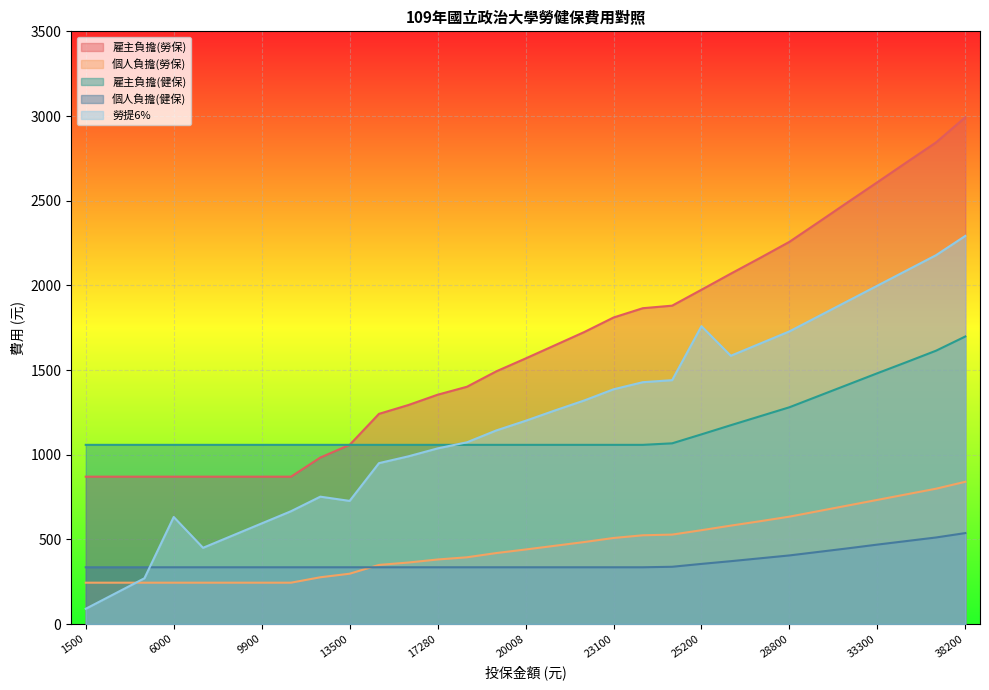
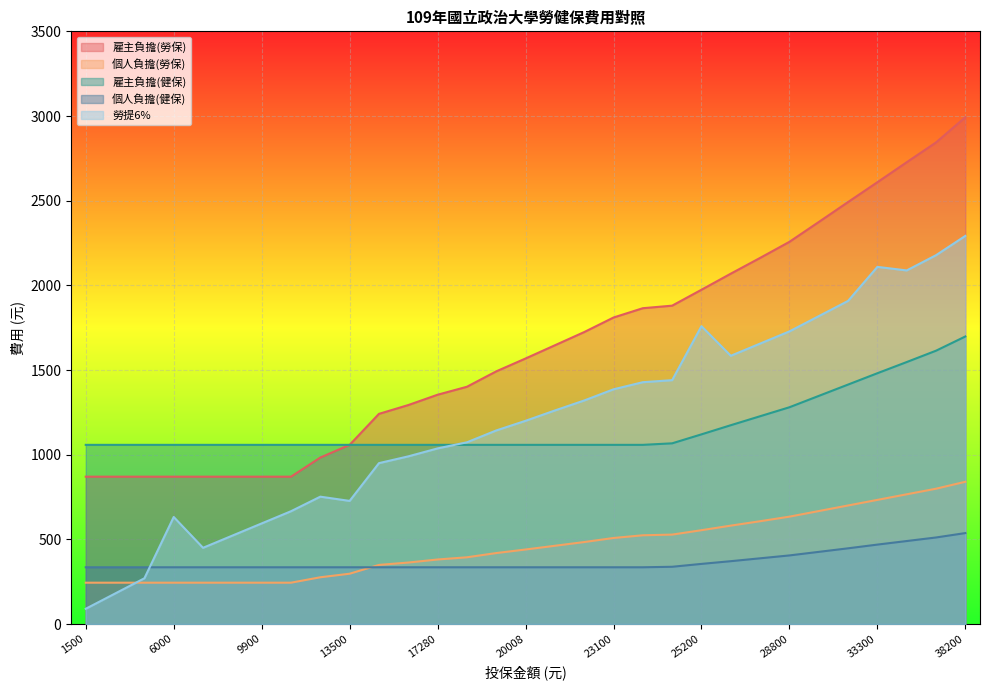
勞提6%, 33300: 2000 -> 2110
